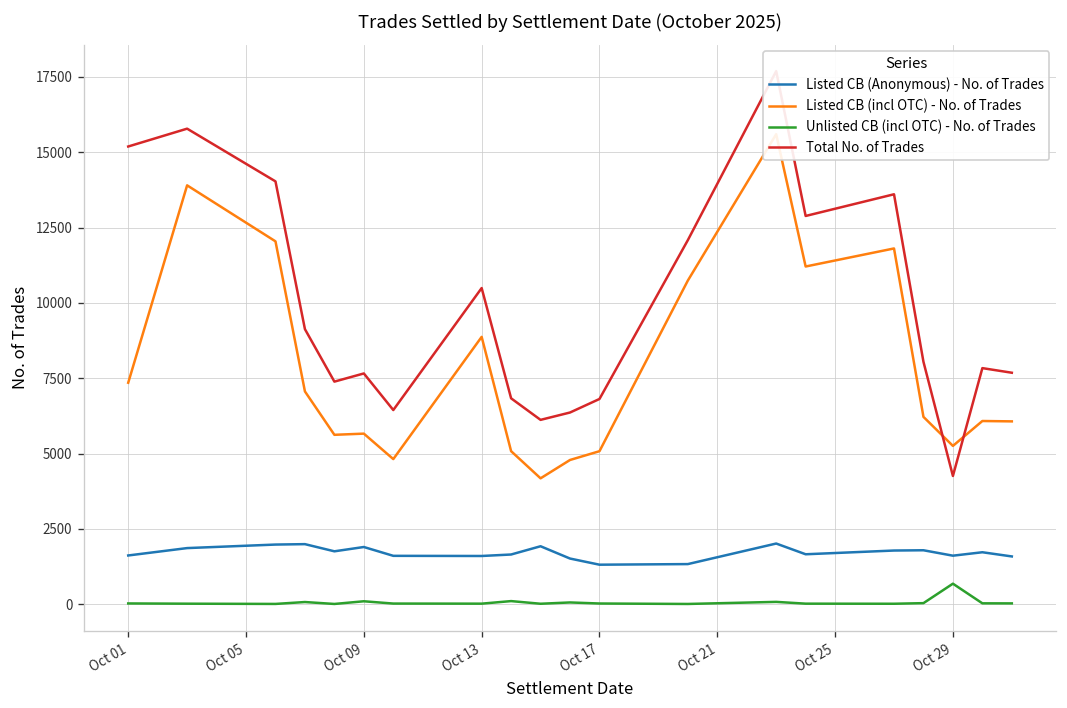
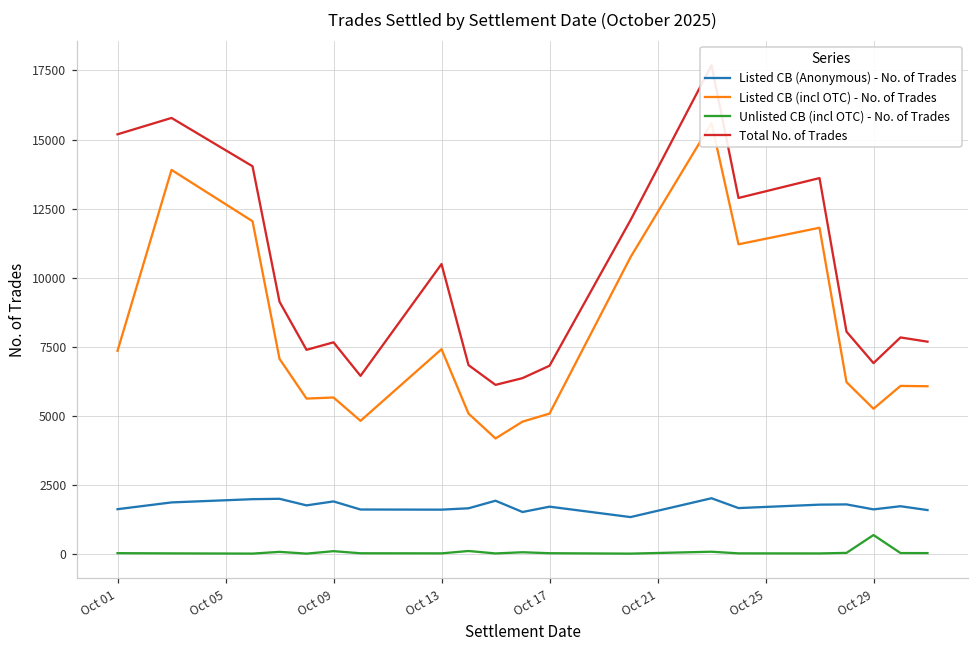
Listed CB (incl OTC) - No. of Trades, Oct 13: 8900 -> 7400
Listed CB (Anonymous) - No. of Trades, Oct 17: 1300 -> 1700
Total No. of Trades, Oct 29: 4300 -> 6900
